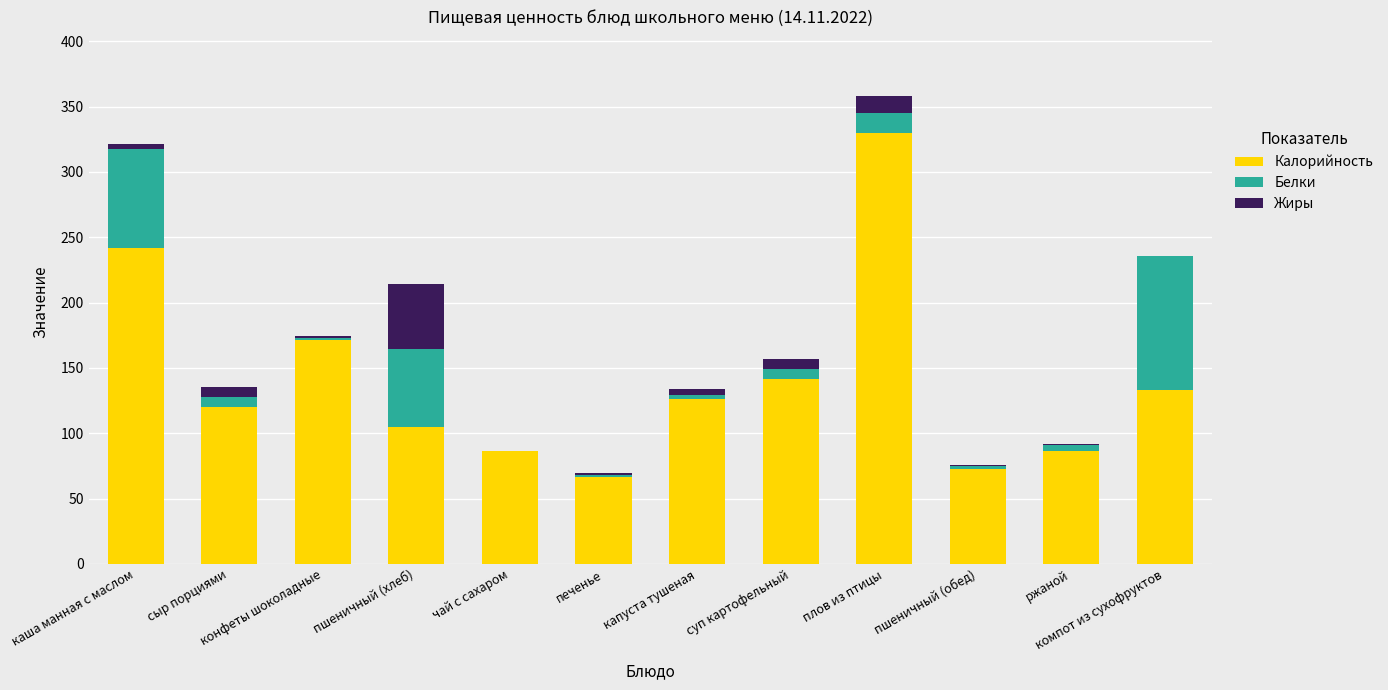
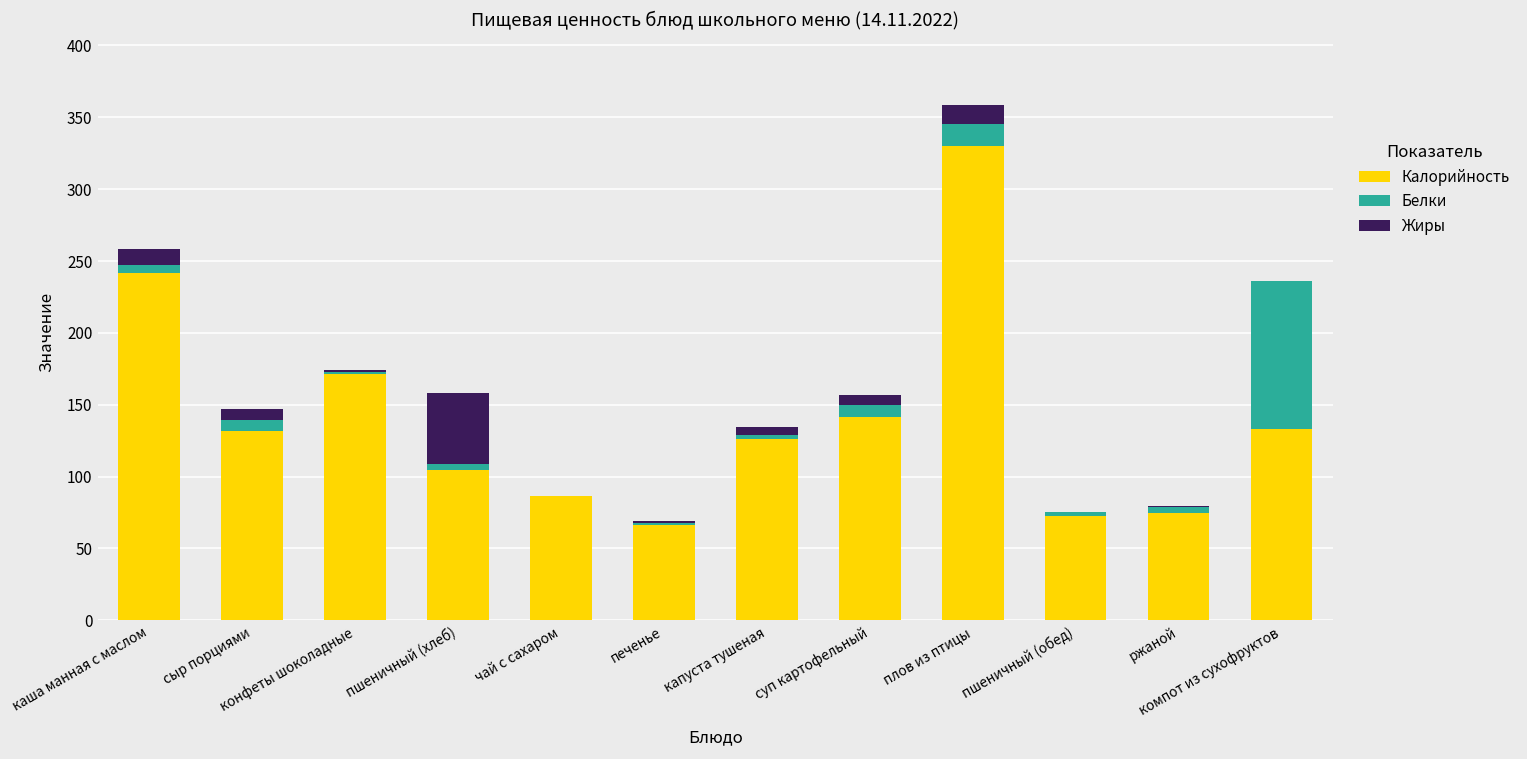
Белки, каша манная с маслом: 76 -> 6
Жиры, каша манная с маслом: 3 -> 11
Калорийность, сыр порциями: 120 -> 132
Белки, пшеничный (хлеб): 60 -> 4
Калорийность, ржаной: 87 -> 75
